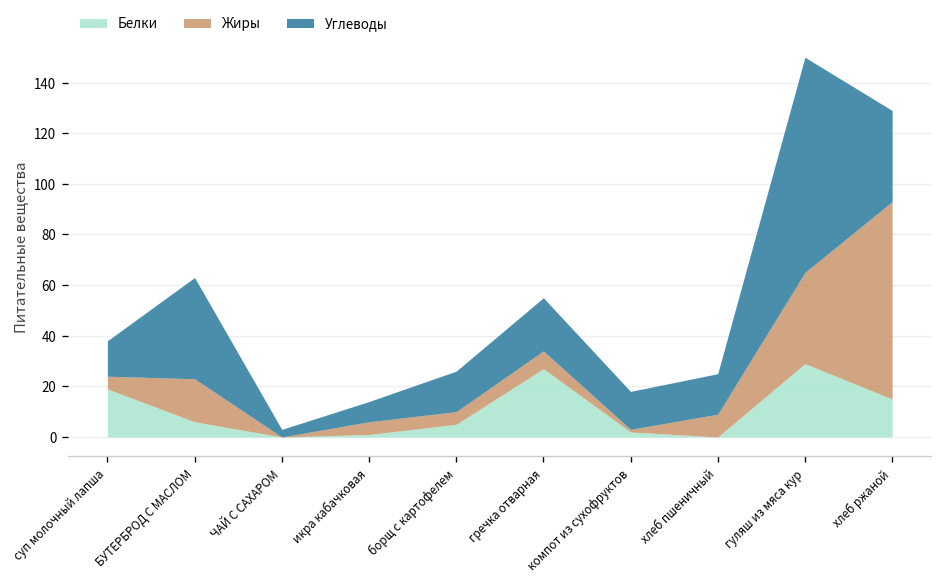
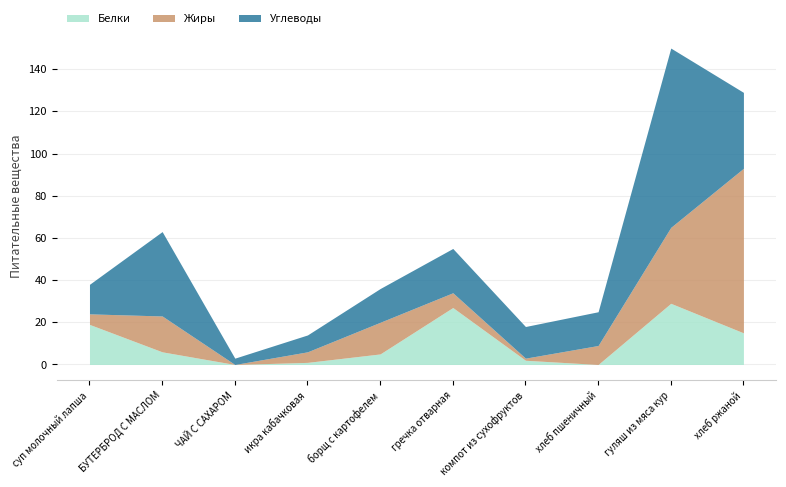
Жиры, борщ с картофелем: 5 -> 15
